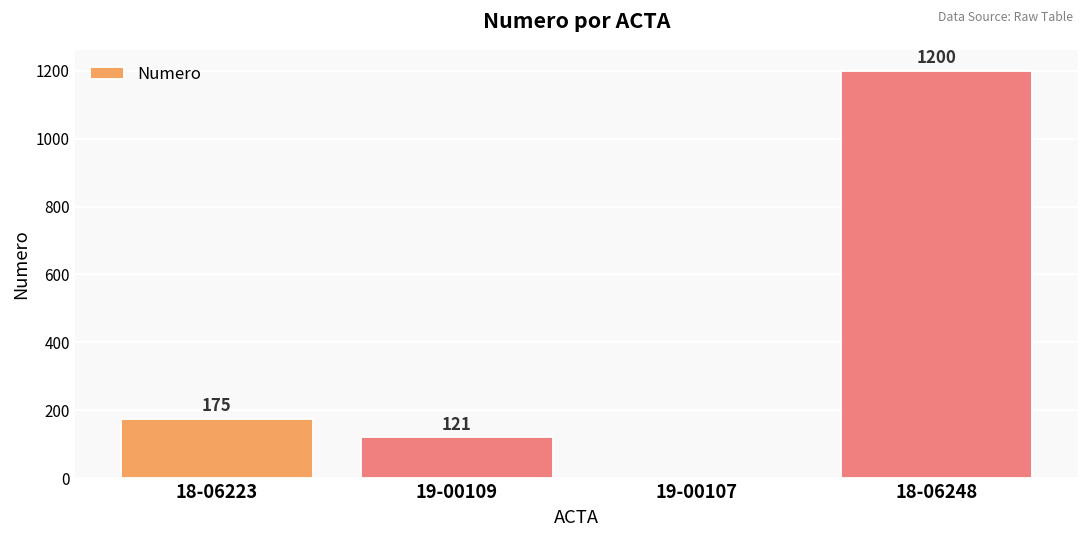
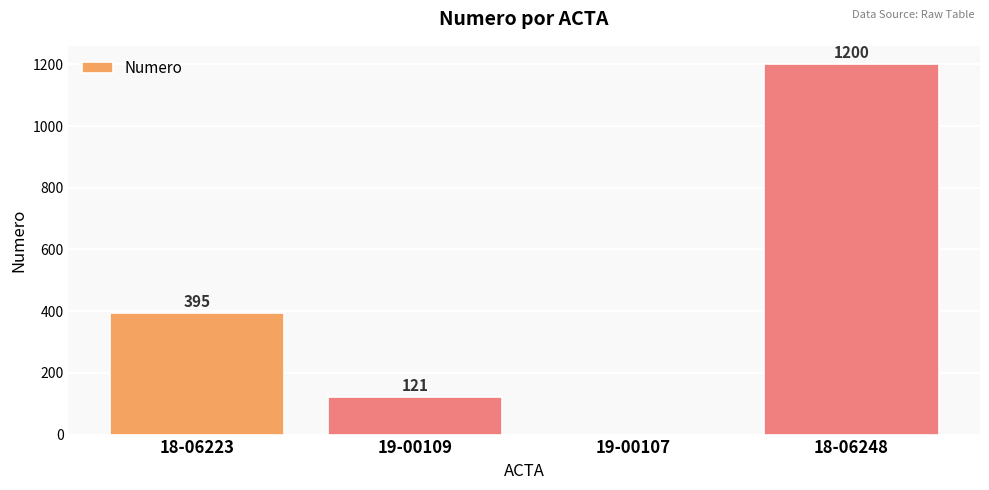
18-06223: 175 -> 395
